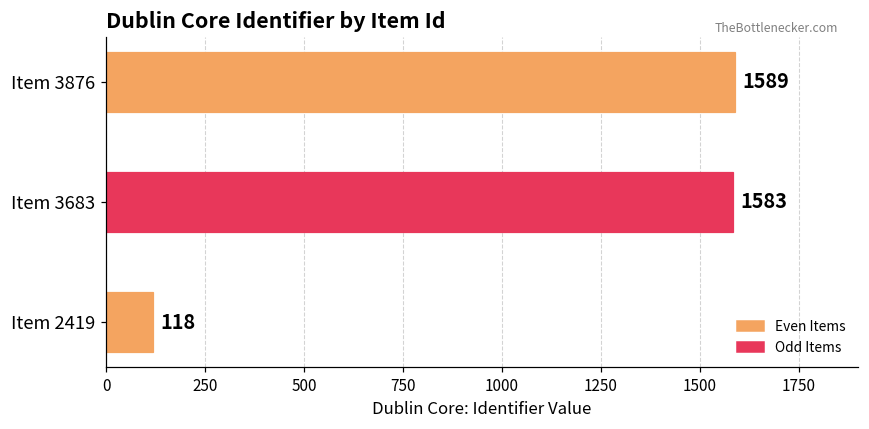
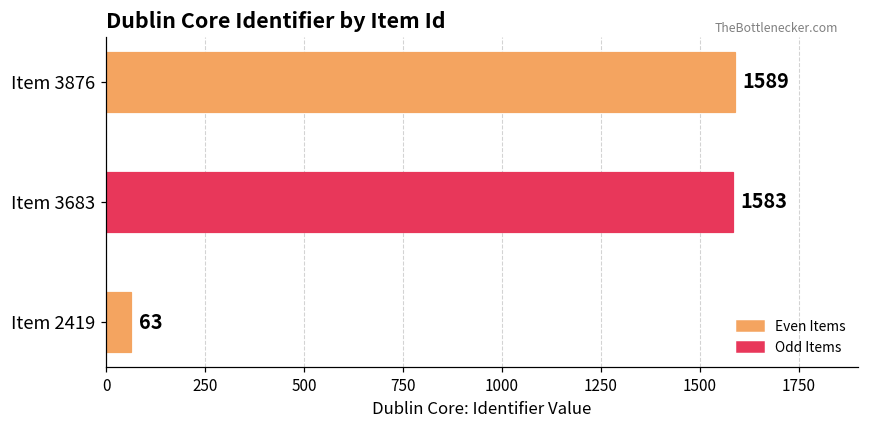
Item 2419: 118 -> 63
